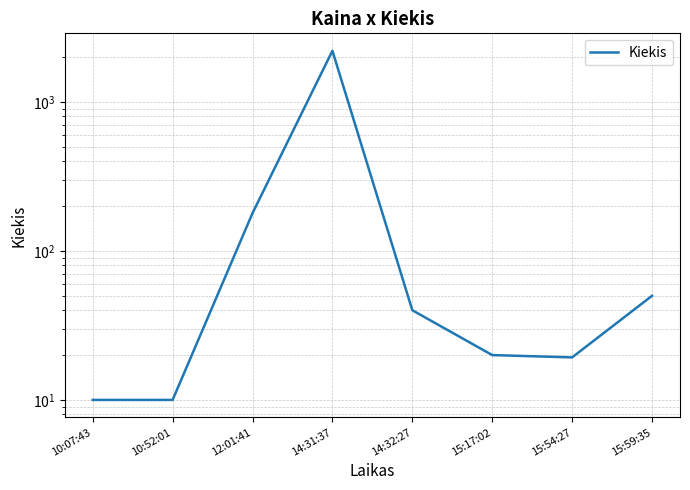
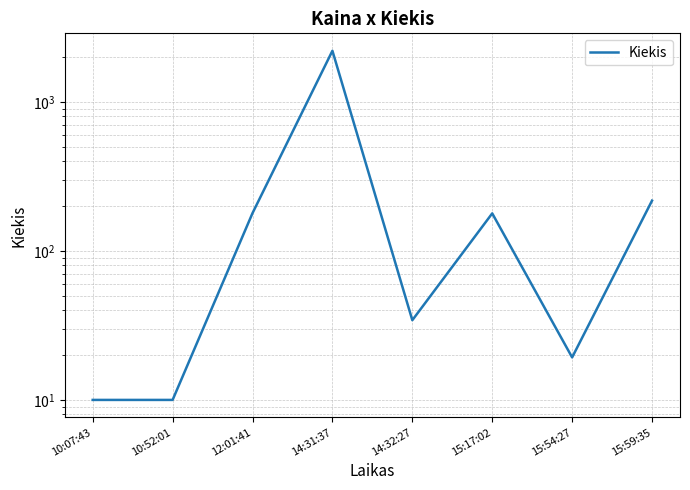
14:32:27: 40 -> 34
15:17:02: 20 -> 180
15:59:35: 50 -> 220
